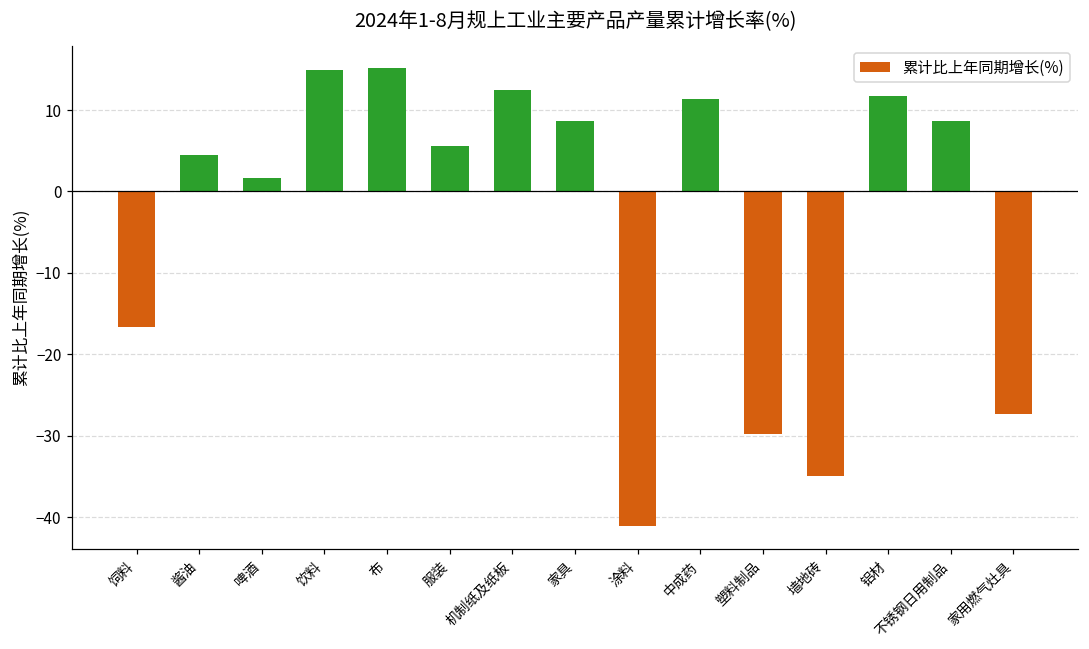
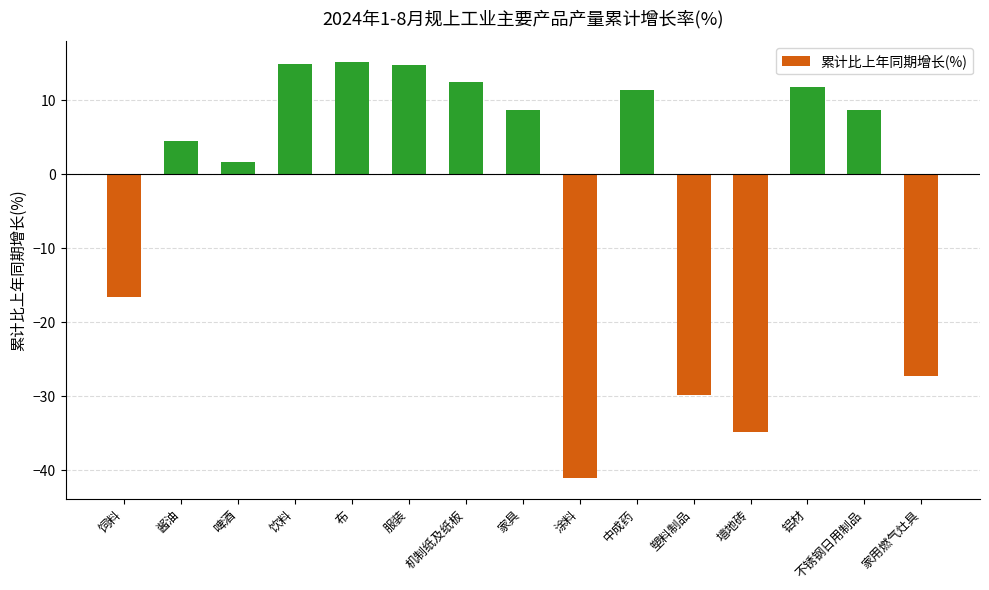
服装: 6 -> 15
